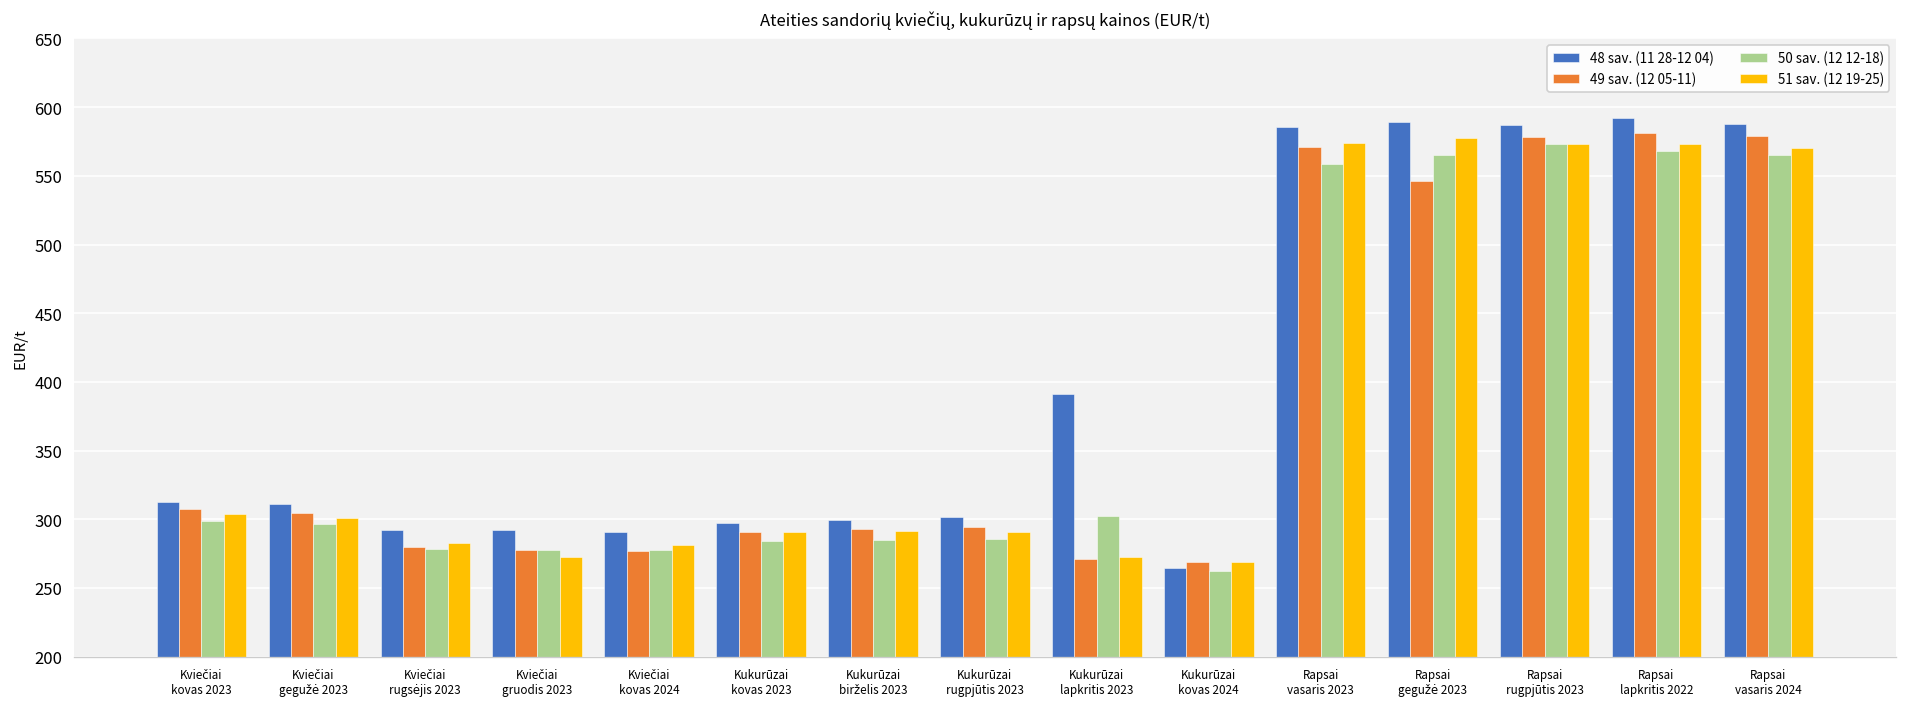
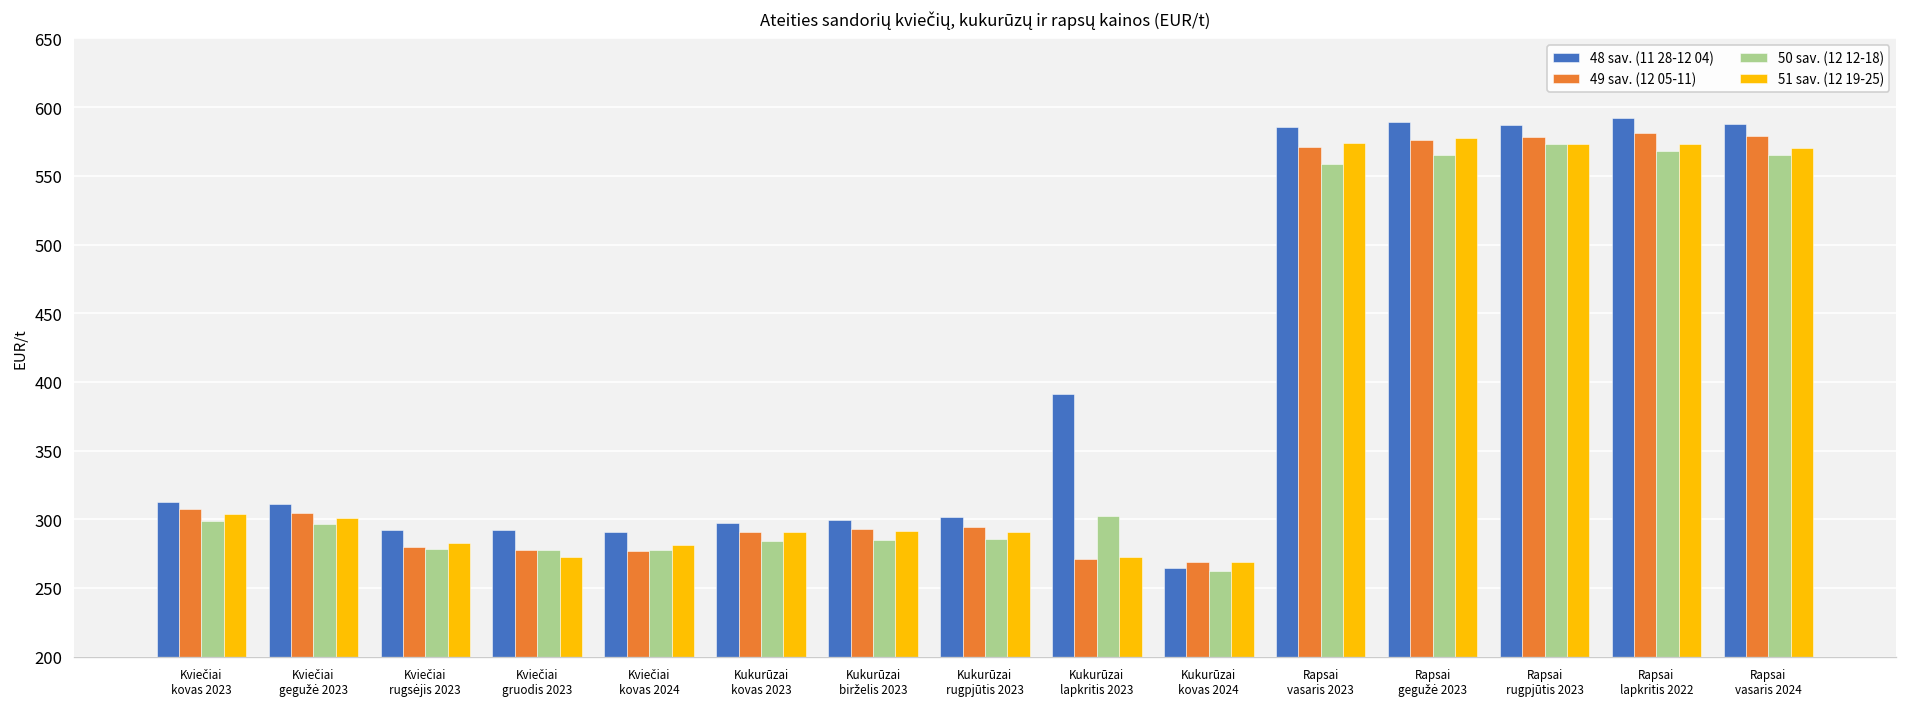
49 sav. (12 05-11), Rapsai gegužė 2023: 547 -> 576
